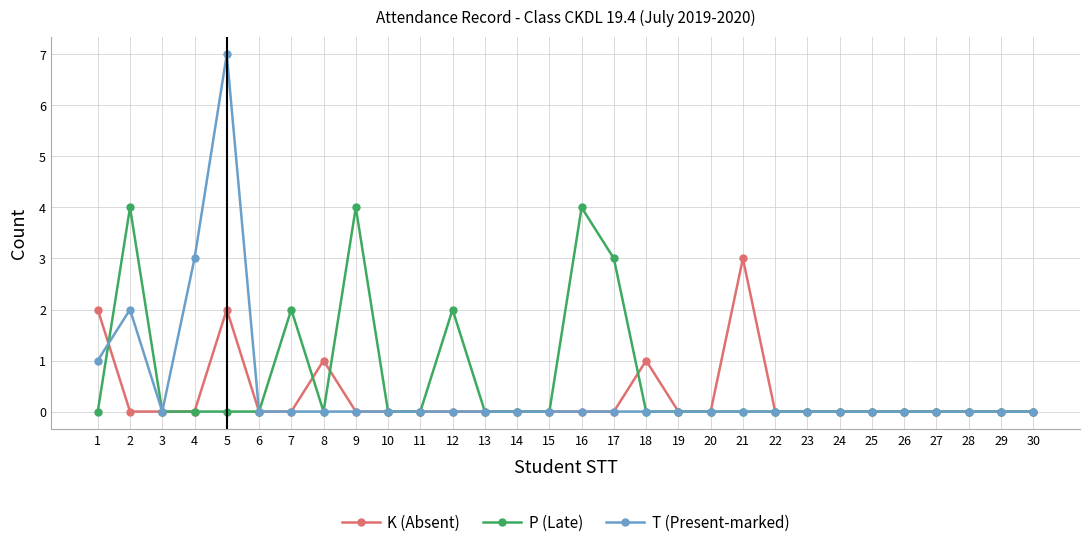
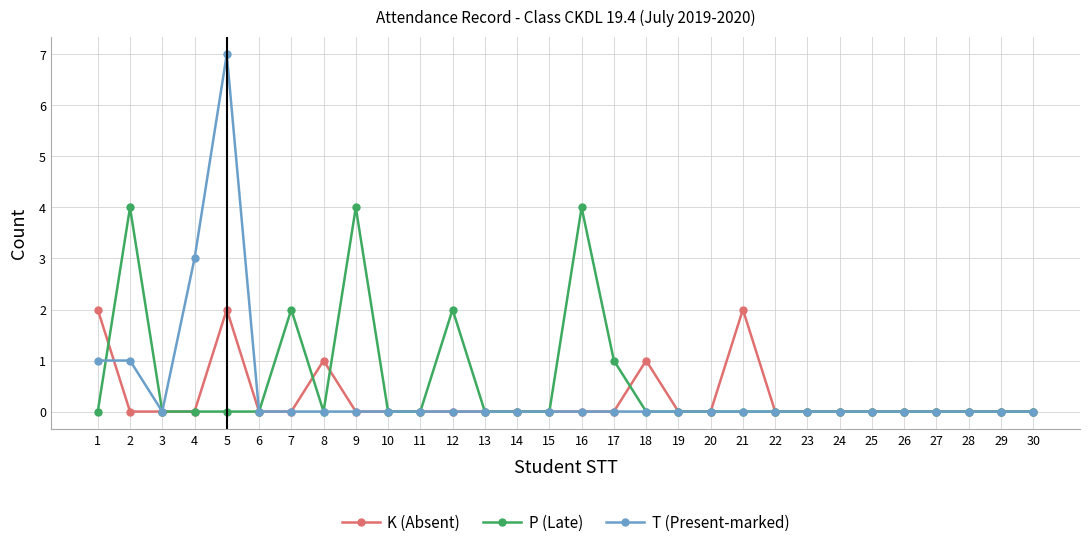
T (Present-marked), 2: 2 -> 1
P (Late), 17: 3 -> 1
K (Absent), 21: 3 -> 2
